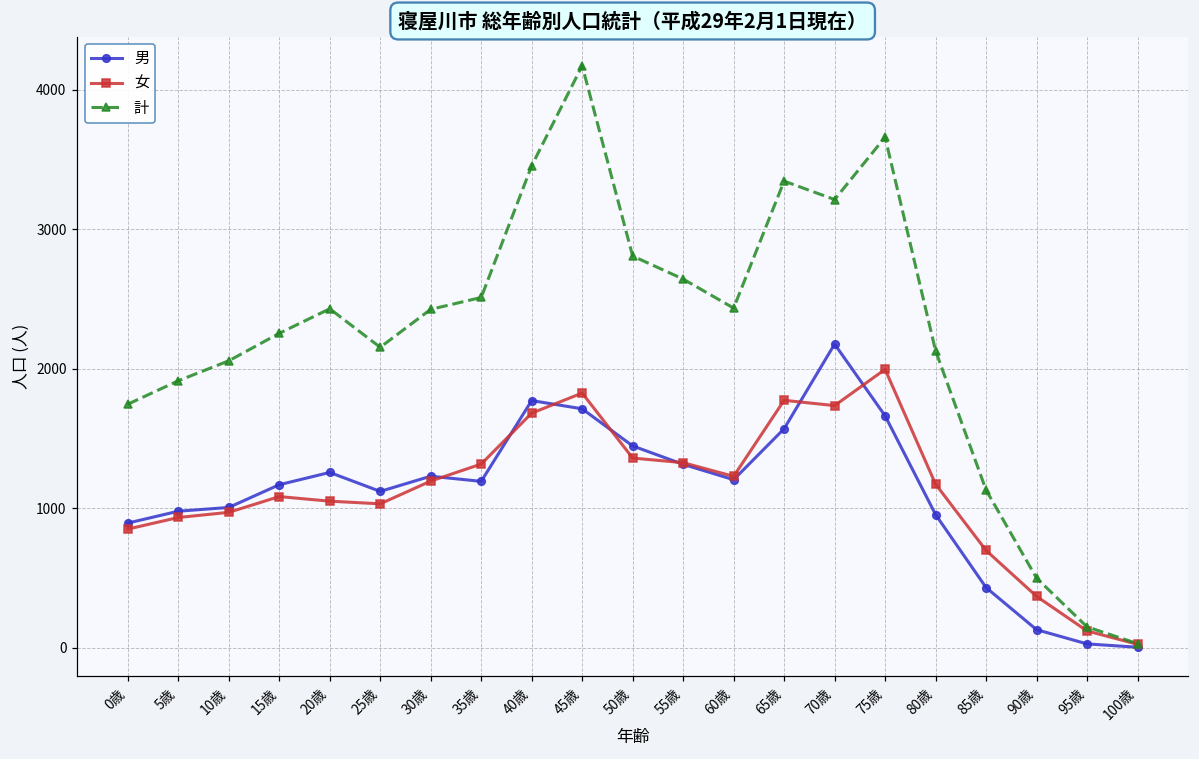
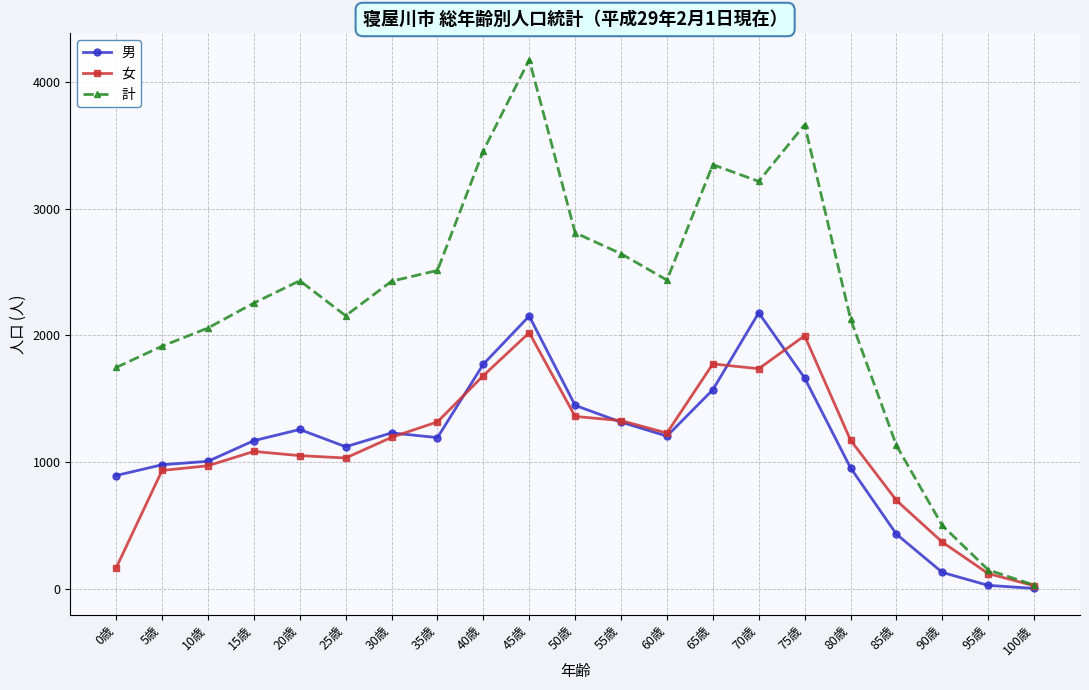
女, 0歳: 850 -> 170
男, 45歳: 1710 -> 2150
女, 45歳: 1830 -> 2020
